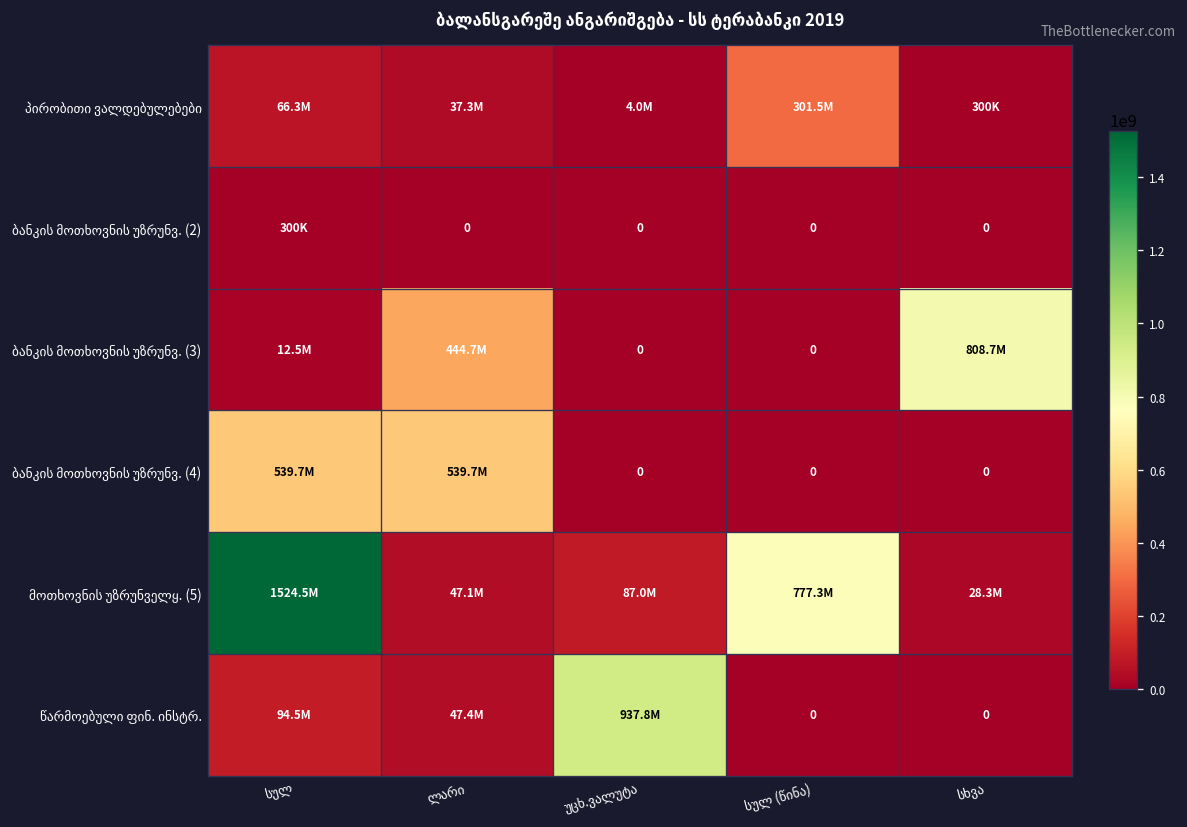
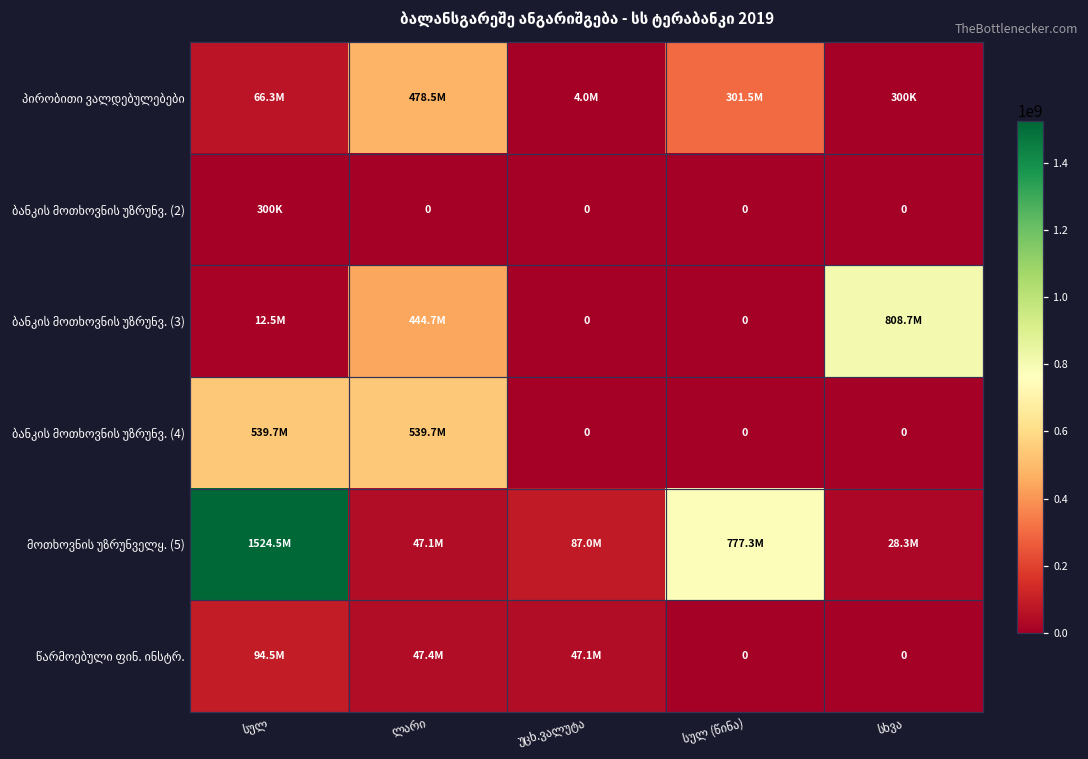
პირობითი ვალდებულებები, ლარი: 37.3M -> 478.5M
წარმოებული ფინ. ინსტრ., უცხ.ვალუტა: 937.8M -> 47.1M
